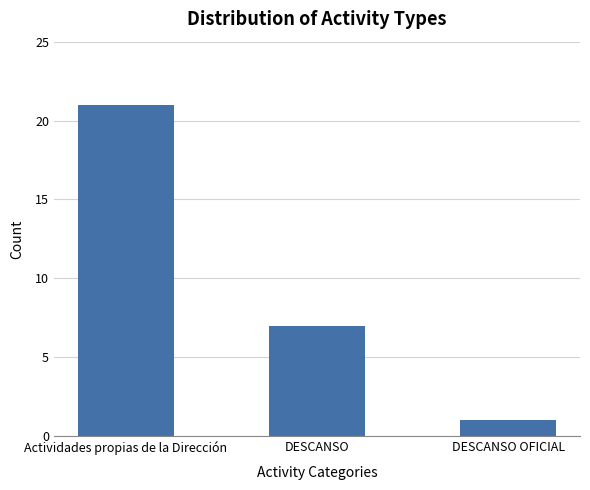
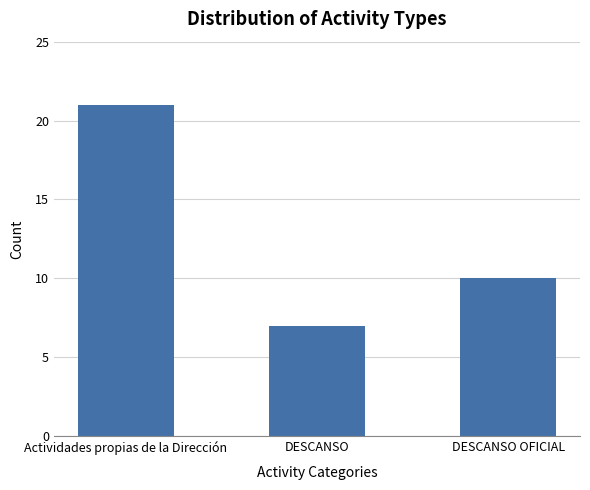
DESCANSO OFICIAL: 1 -> 10
